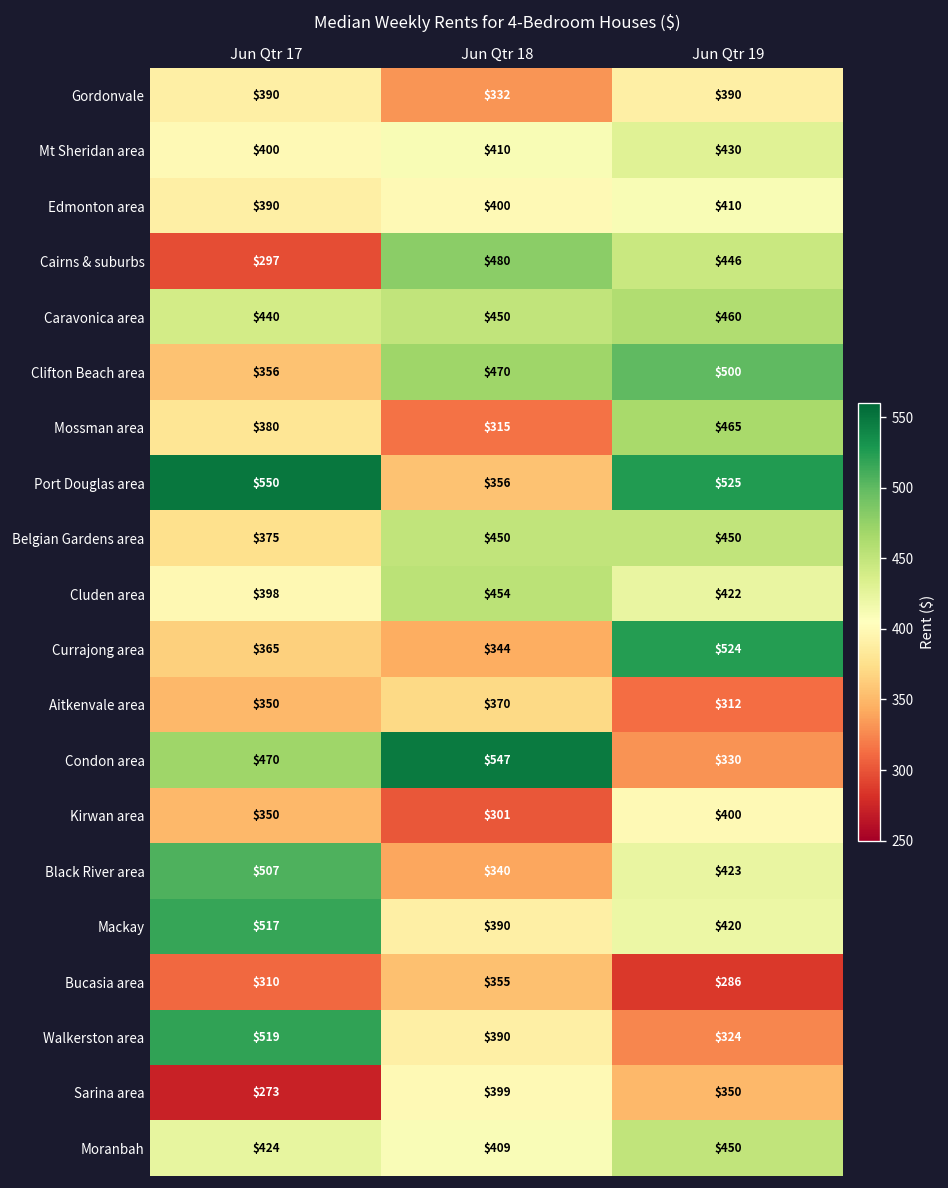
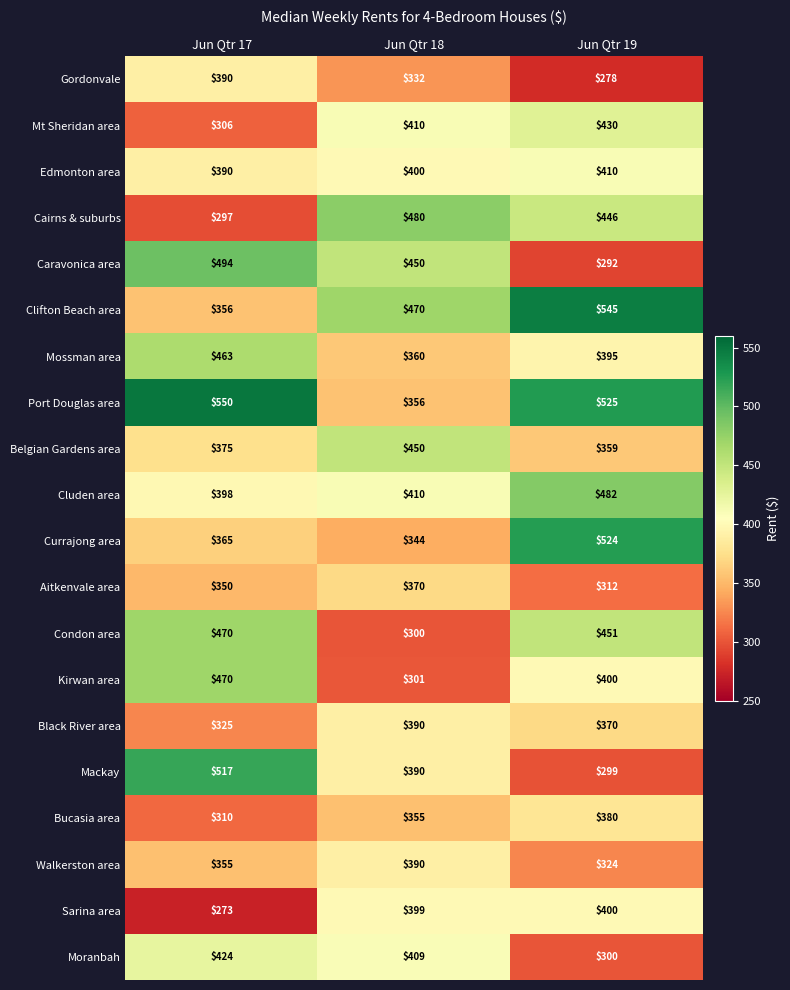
Gordonvale, Jun Qtr 19: $390 -> $278
Mt Sheridan area, Jun Qtr 17: $400 -> $306
Caravonica area, Jun Qtr 17: $440 -> $494
Caravonica area, Jun Qtr 19: $460 -> $292
Clifton Beach area, Jun Qtr 19: $500 -> $545
Mossman area, Jun Qtr 17: $380 -> $463
Mossman area, Jun Qtr 18: $315 -> $360
Mossman area, Jun Qtr 19: $465 -> $395
Belgian Gardens area, Jun Qtr 19: $450 -> $359
Cluden area, Jun Qtr 18: $454 -> $410
Cluden area, Jun Qtr 19: $422 -> $482
Condon area, Jun Qtr 18: $547 -> $300
Condon area, Jun Qtr 19: $330 -> $451
Kirwan area, Jun Qtr 17: $350 -> $470
Black River area, Jun Qtr 17: $507 -> $325
Black River area, Jun Qtr 18: $340 -> $390
Black River area, Jun Qtr 19: $423 -> $370
Mackay, Jun Qtr 19: $420 -> $299
Bucasia area, Jun Qtr 19: $286 -> $380
Walkerston area, Jun Qtr 17: $519 -> $355
Sarina area, Jun Qtr 19: $350 -> $400
Moranbah, Jun Qtr 19: $450 -> $300
